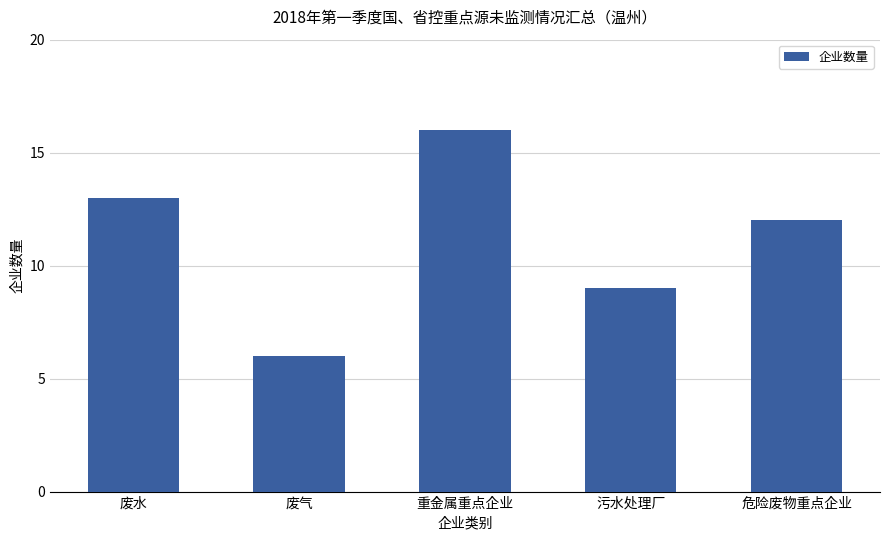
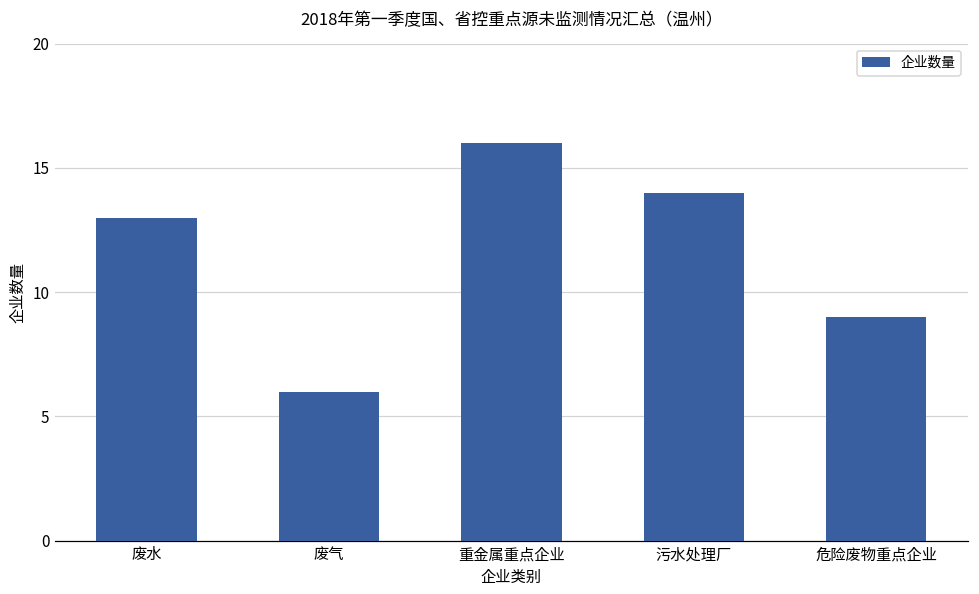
污水处理厂: 9 -> 14
危险废物重点企业: 12 -> 9
